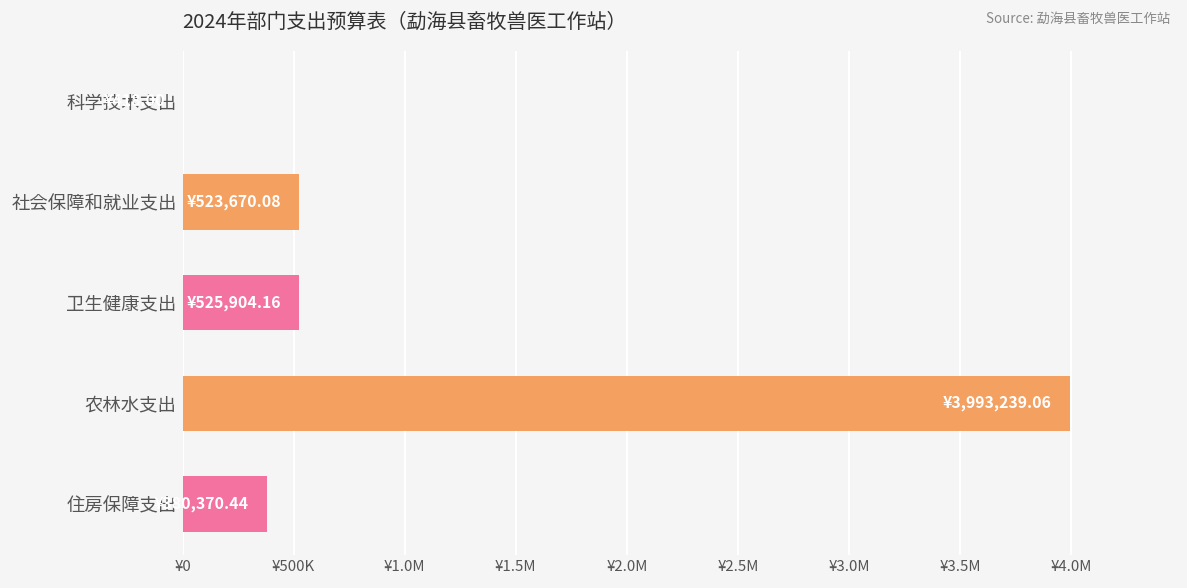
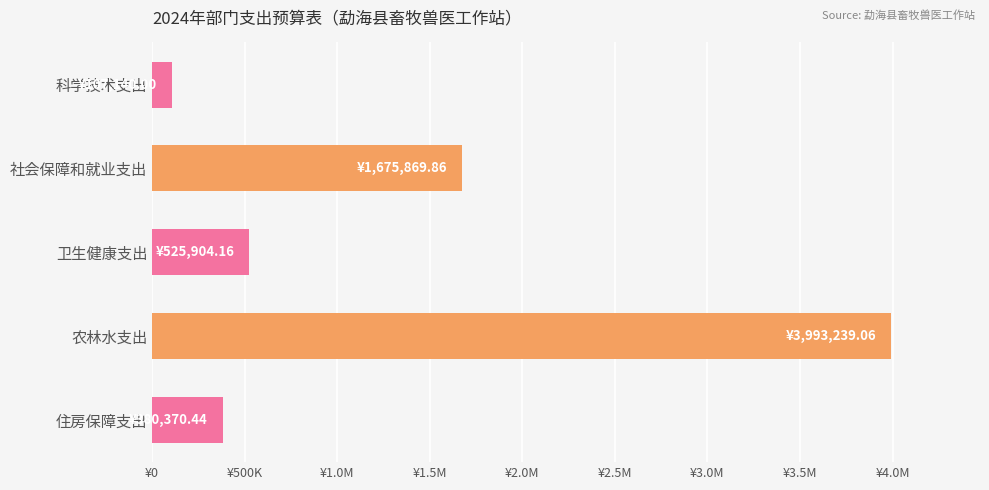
科学技术支出: ¥0 -> ¥110000
社会保障和就业支出: ¥523,670.08 -> ¥1,675,869.86
